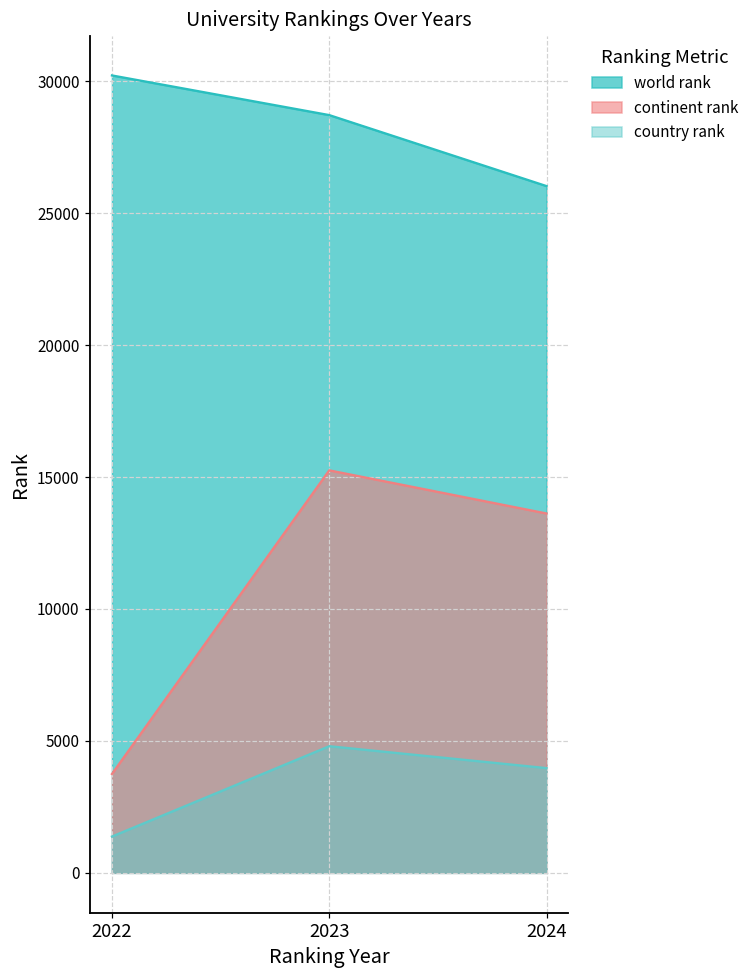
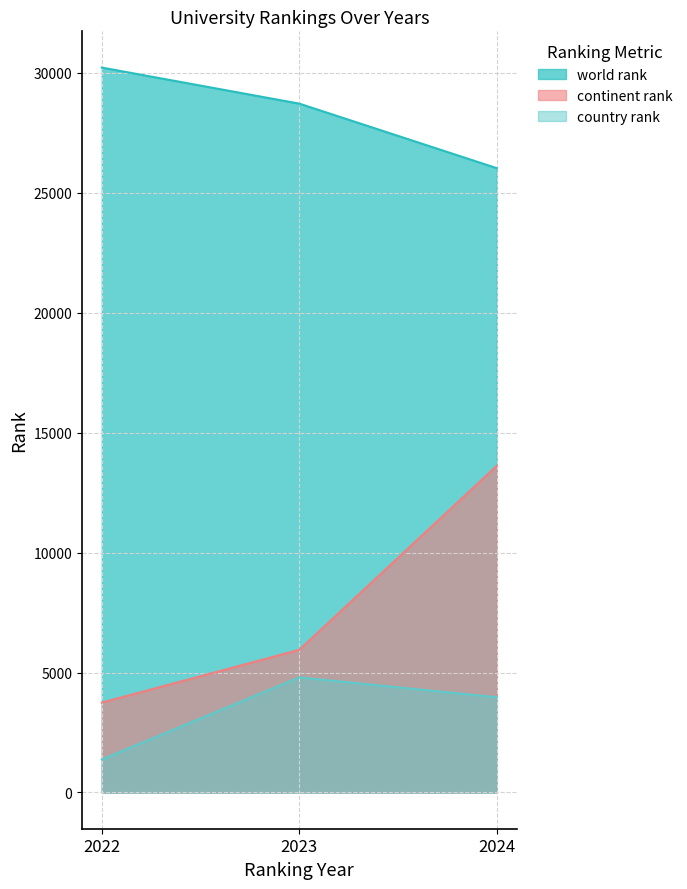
continent rank, 2023: 15300 -> 5900
